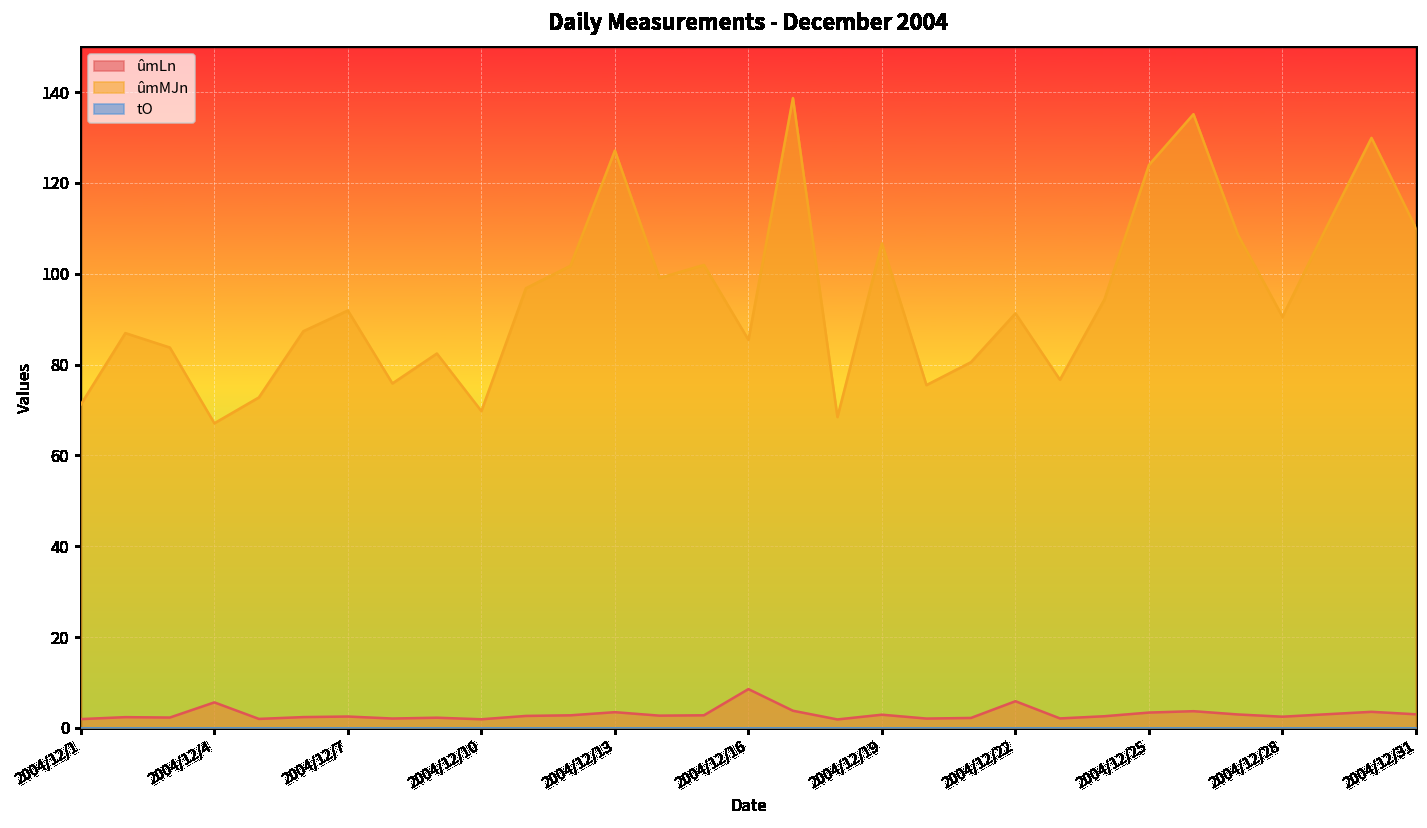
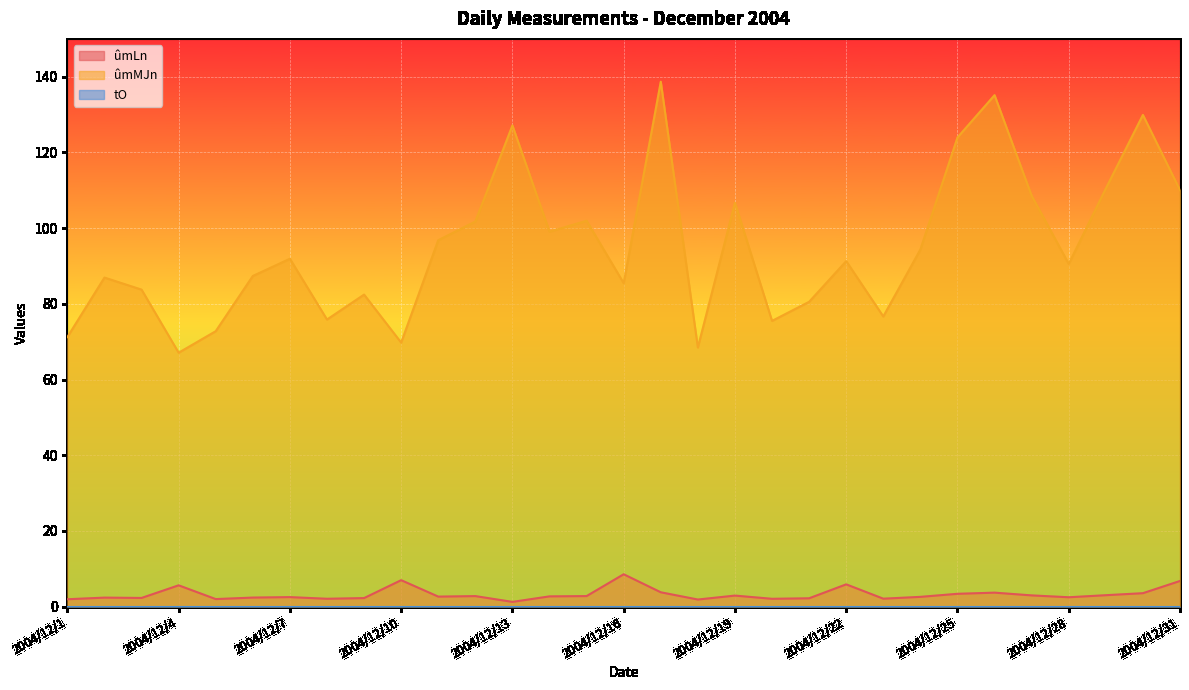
ûmLn, 2004/12/10: 2 -> 7
ûmLn, 2004/12/13: 3 -> 1
ûmLn, 2004/12/31: 3 -> 7
